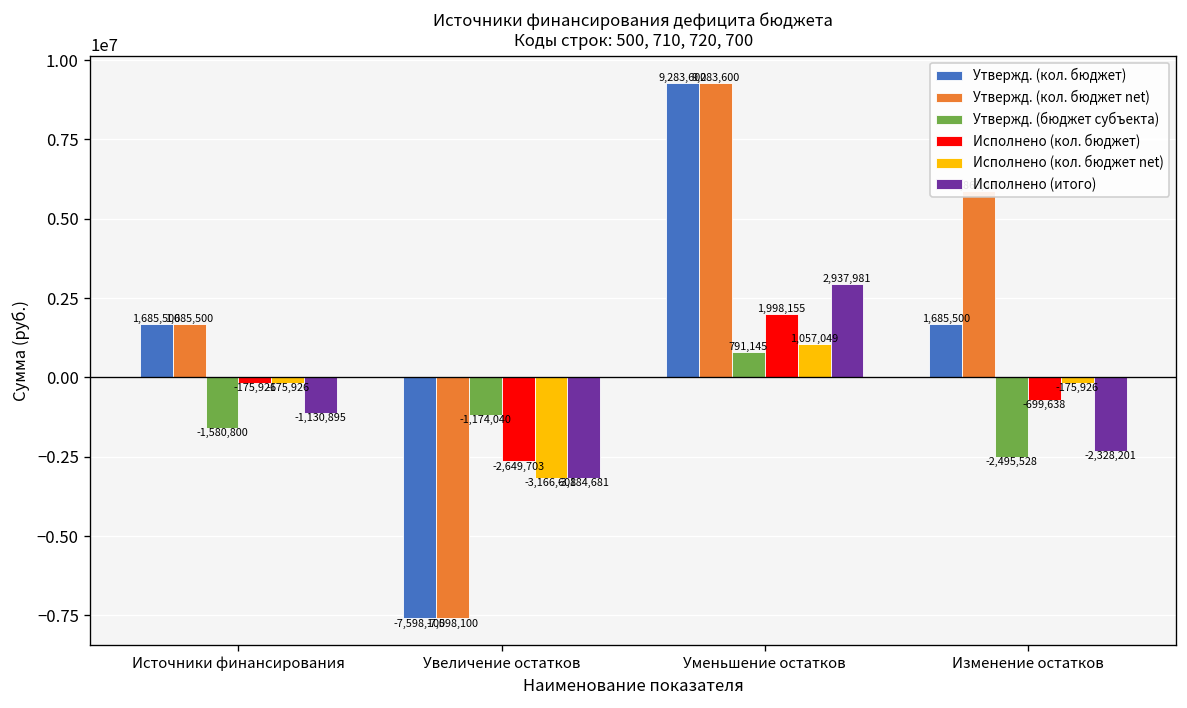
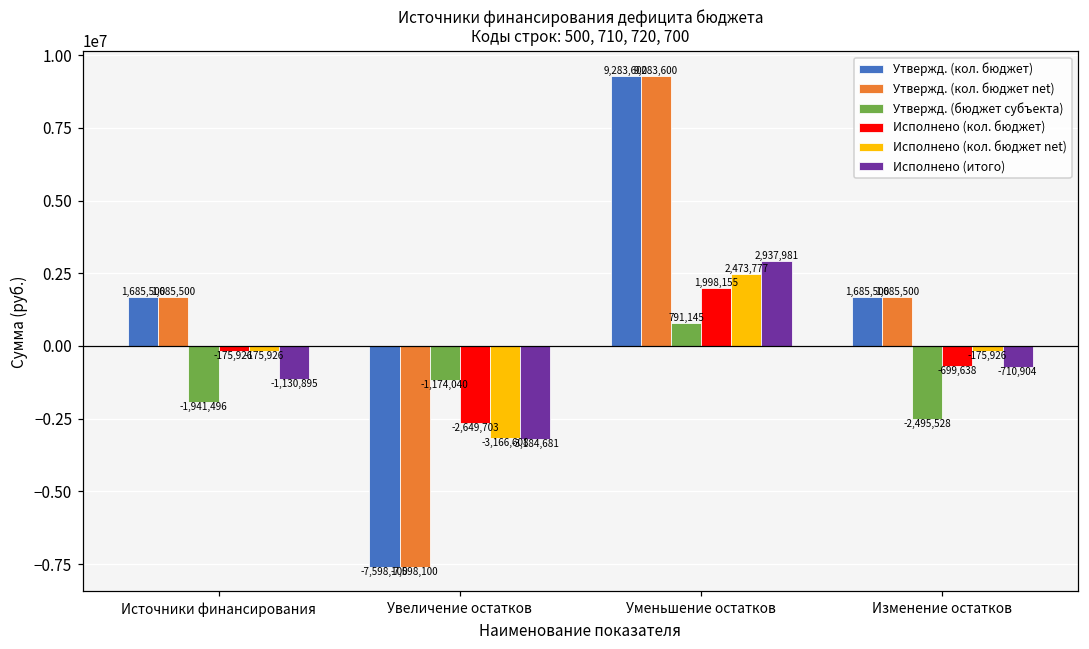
Утвержд. (бюджет субъекта), Источники финансирования: -1,580,800 -> -1,941,496
Исполнено (кол. бюджет net), Уменьшение остатков: 1,057,049 -> 2,473,777
Утвержд. (кол. бюджет net), Изменение остатков: 5900000 -> 1700000
Исполнено (итого), Изменение остатков: -2,328,201 -> -710,904
